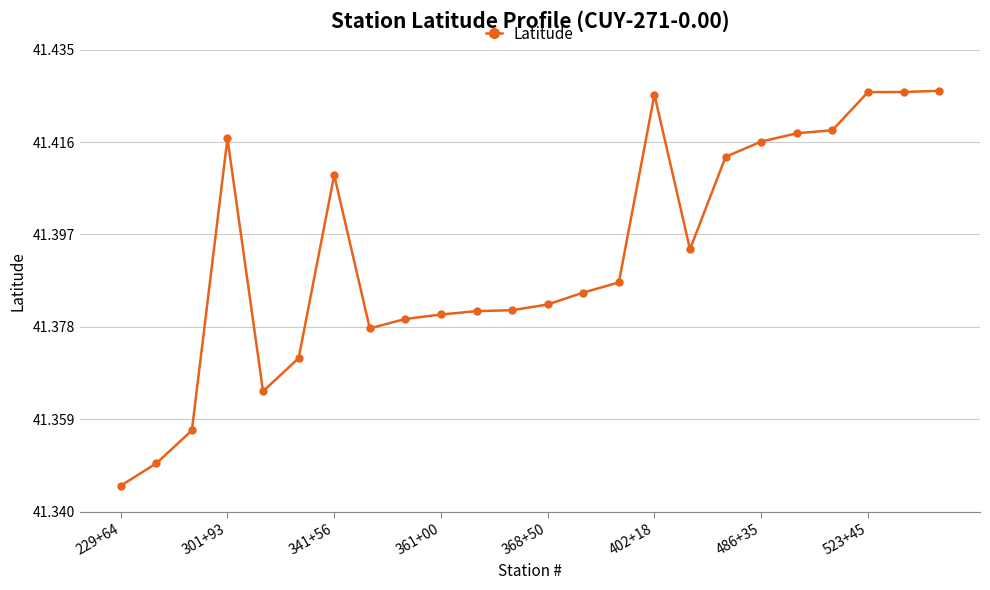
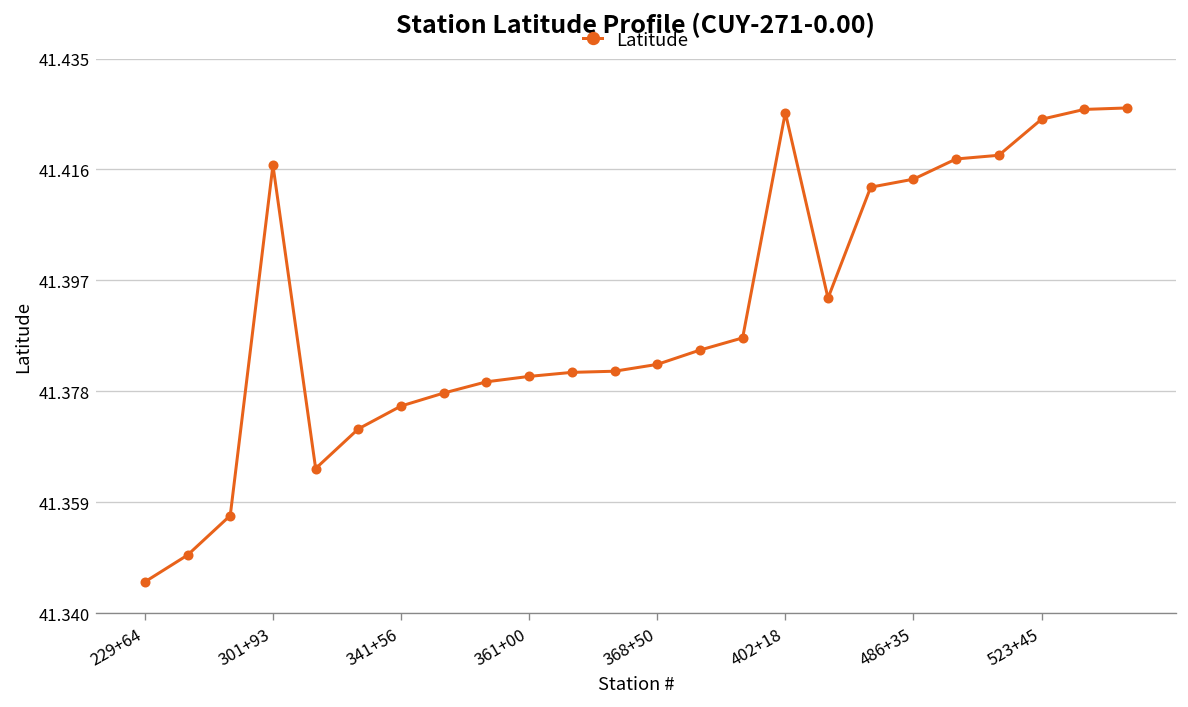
341+56: 41.409 -> 41.375
486+35: 41.416 -> 41.414
523+45: 41.426 -> 41.425
